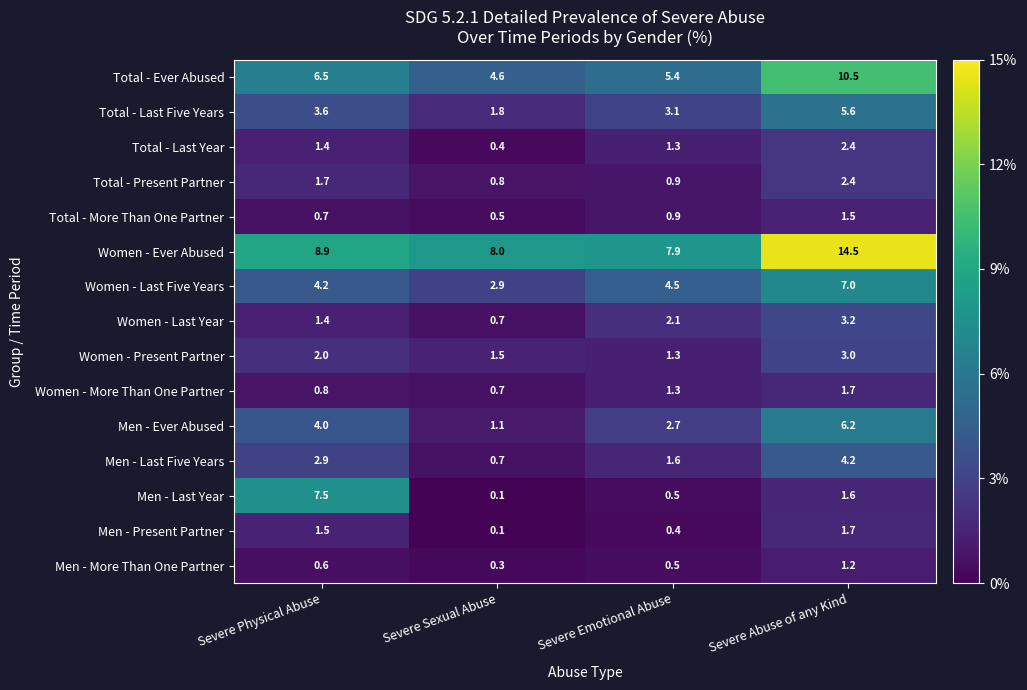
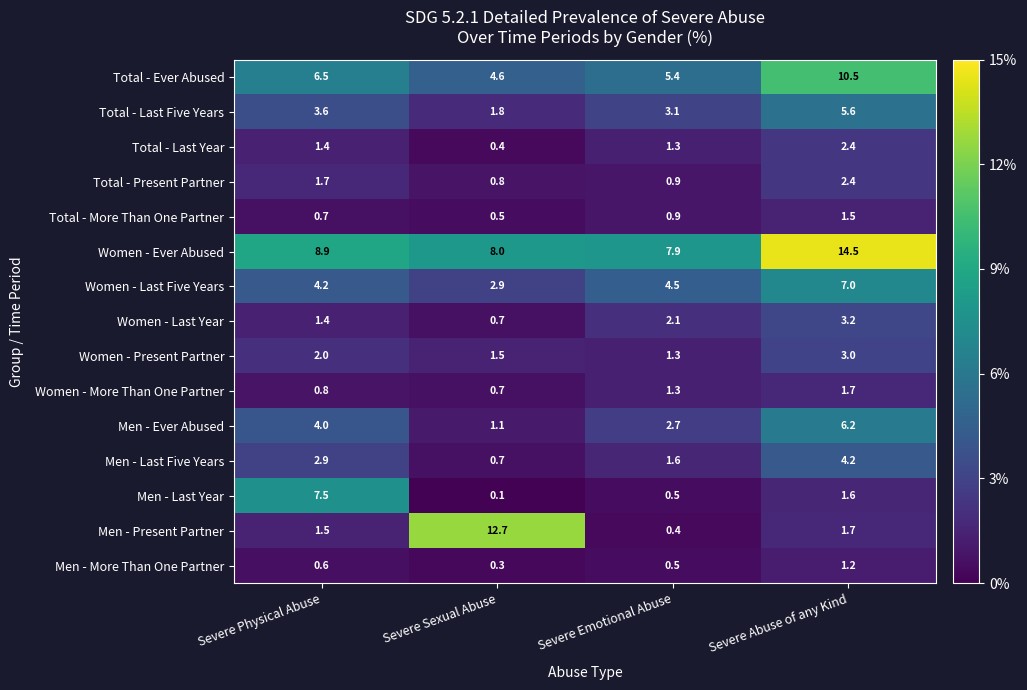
Men - Present Partner, Severe Sexual Abuse: 0.1 -> 12.7
